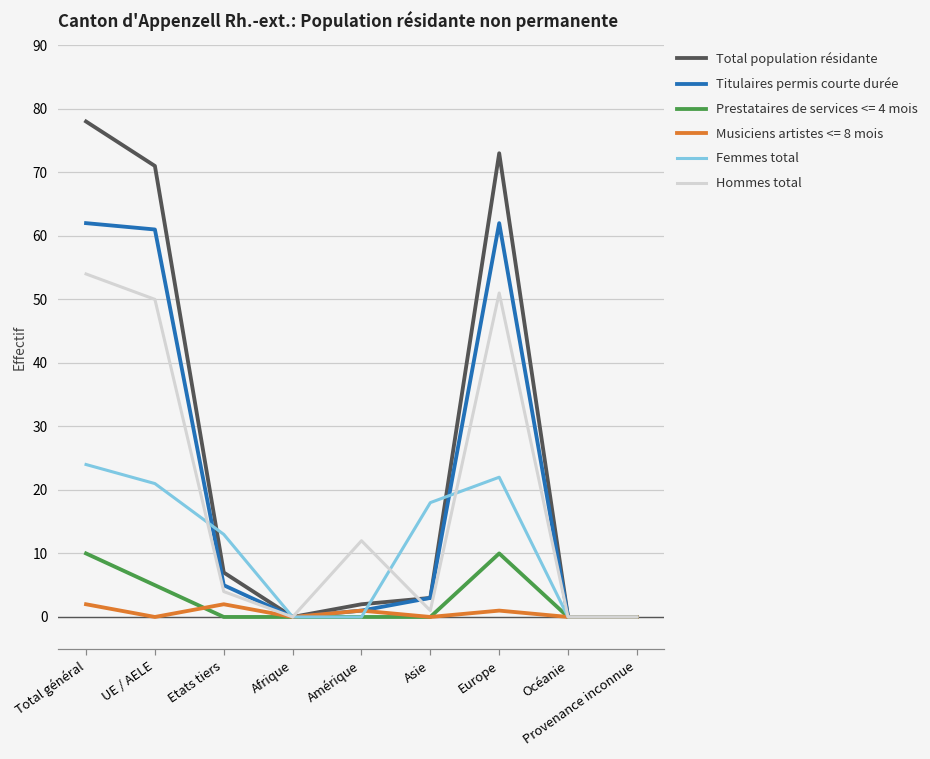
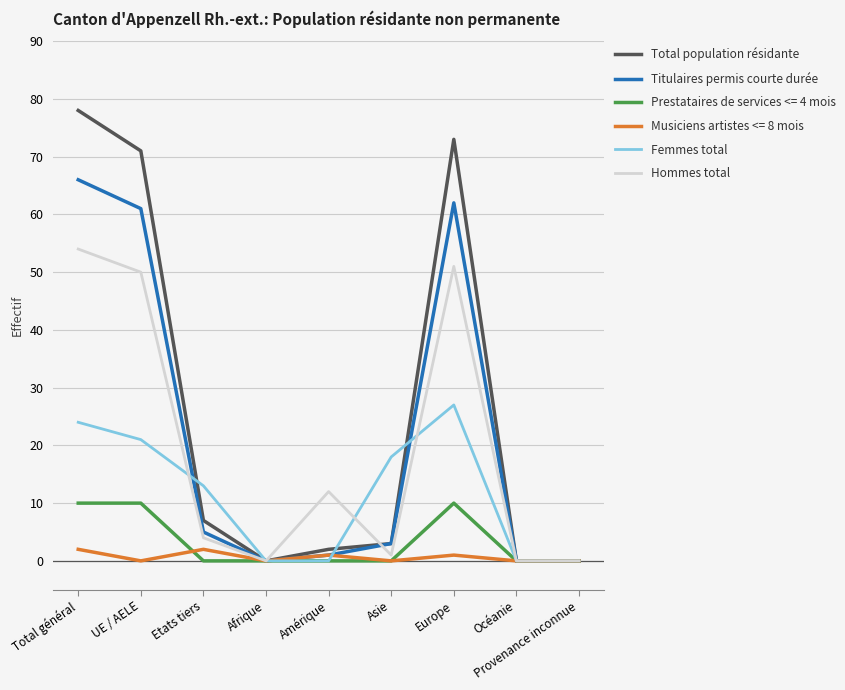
Titulaires permis courte durée, Total général: 62 -> 66
Prestataires de services <= 4 mois, UE / AELE: 5 -> 10
Femmes total, Europe: 22 -> 27
